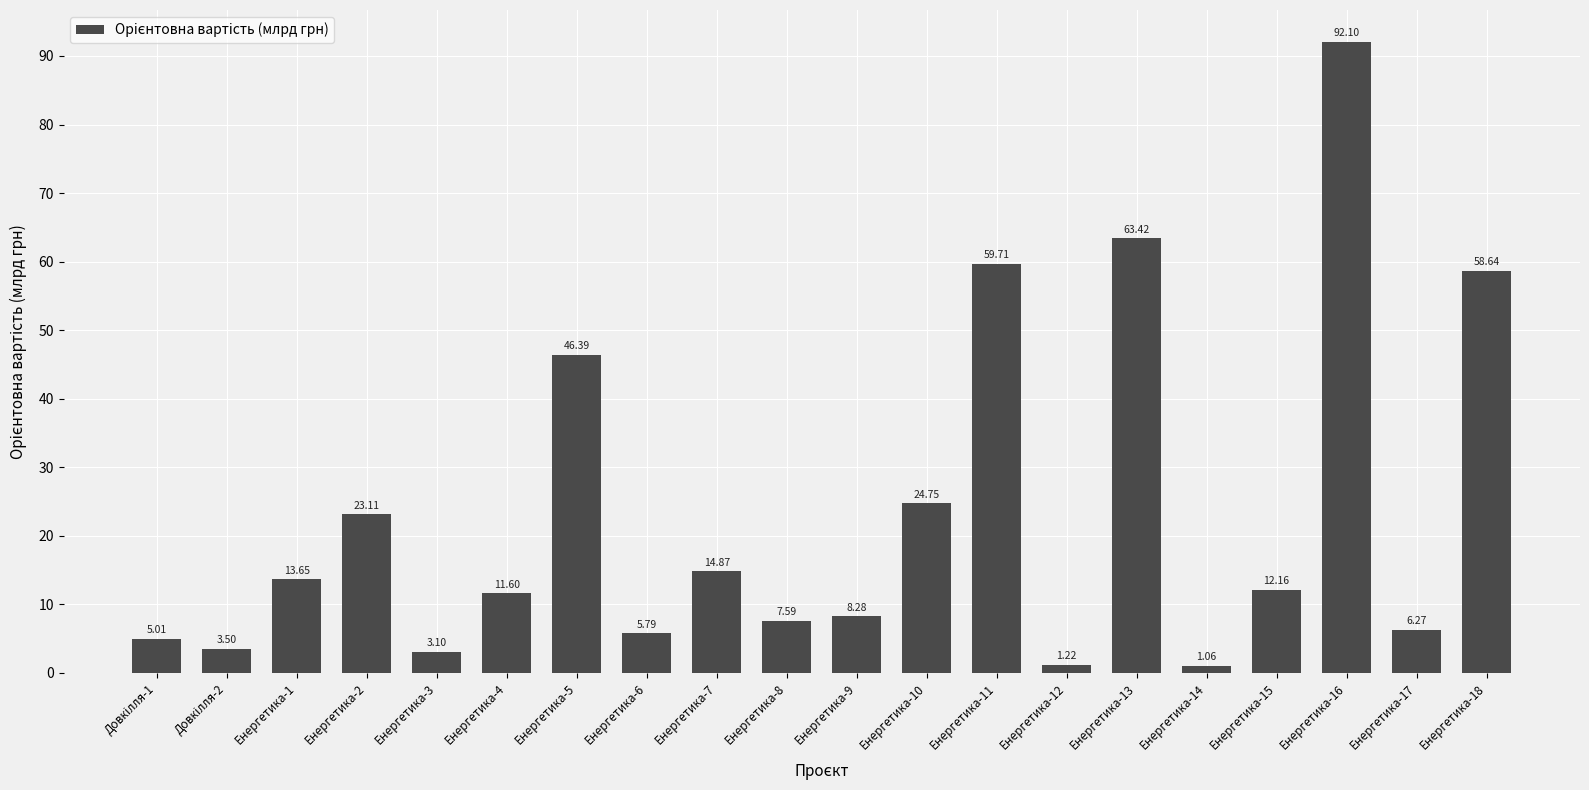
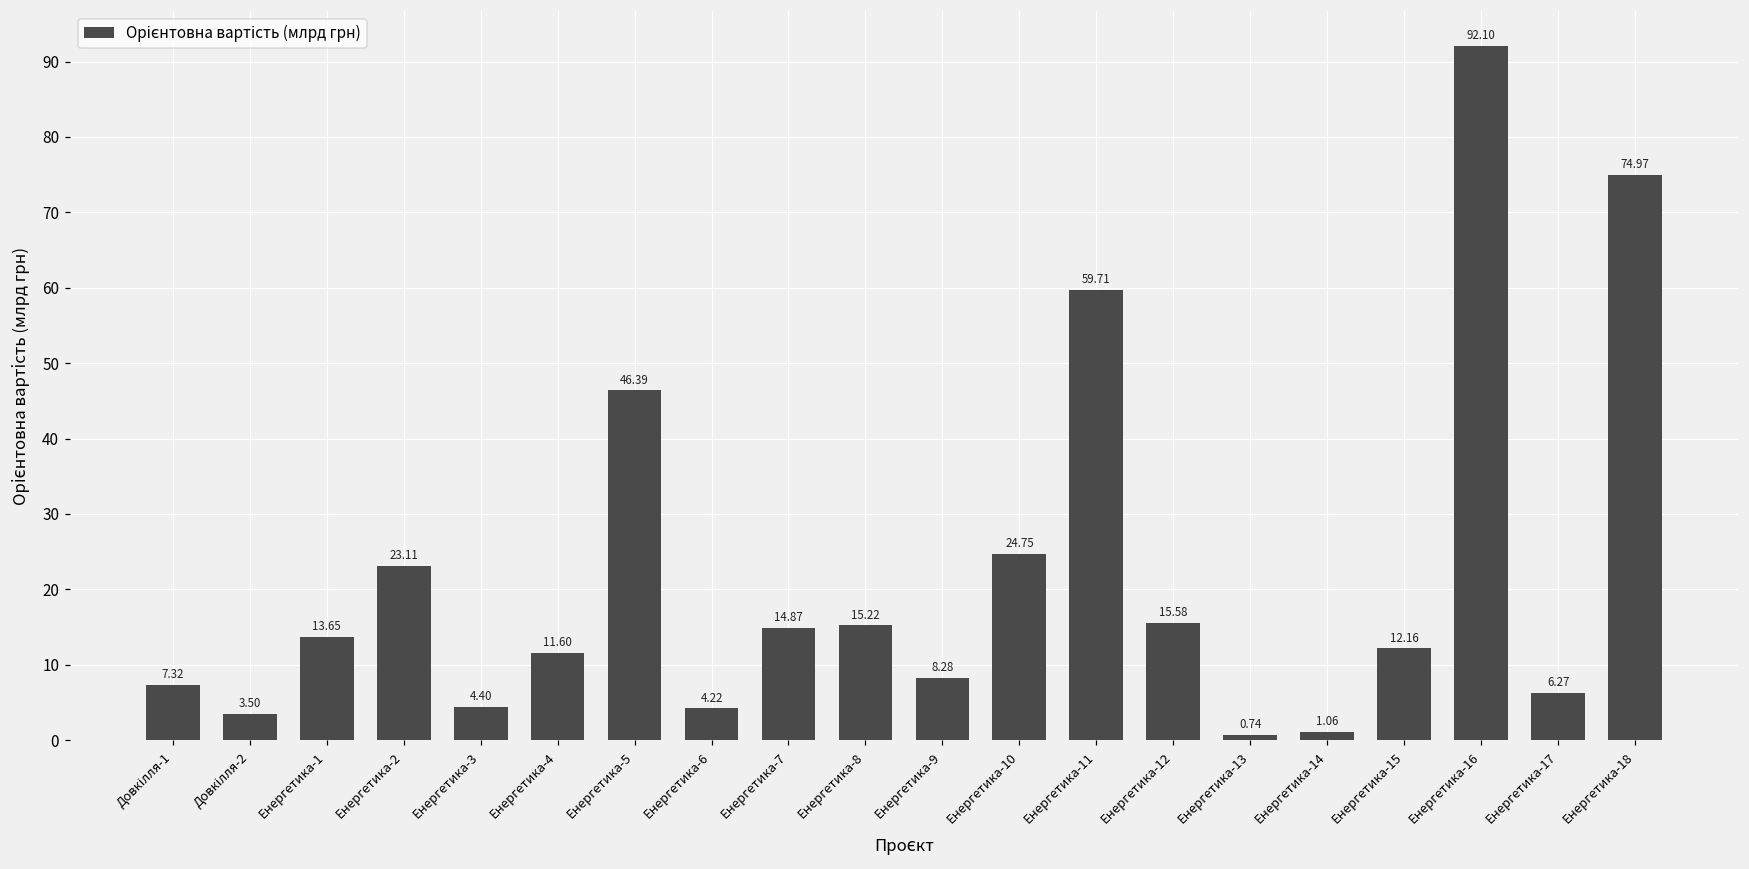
Довкілля-1: 5.01 -> 7.32
Енергетика-3: 3.10 -> 4.40
Енергетика-6: 5.79 -> 4.22
Енергетика-8: 7.59 -> 15.22
Енергетика-12: 1.22 -> 15.58
Енергетика-13: 63.42 -> 0.74
Енергетика-18: 58.64 -> 74.97
